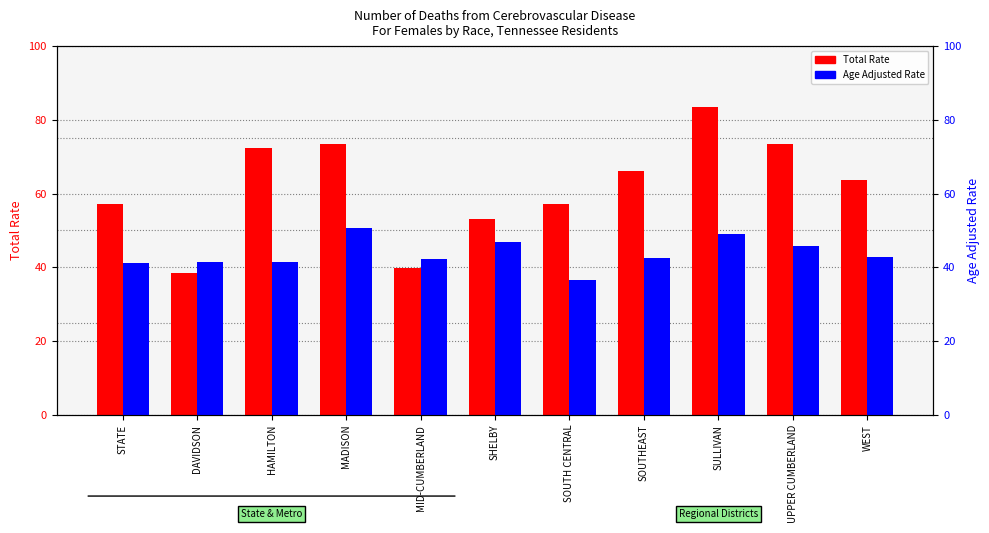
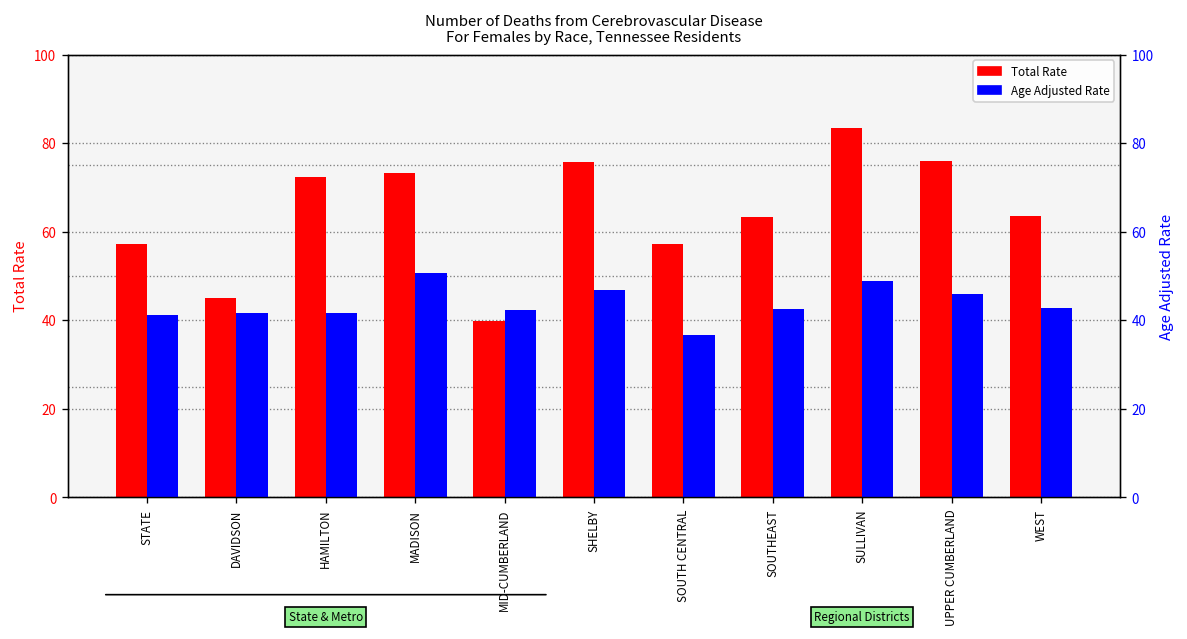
Total Rate, DAVIDSON: 38 -> 45
Total Rate, SHELBY: 53 -> 76
Total Rate, SOUTHEAST: 66 -> 63
Total Rate, UPPER CUMBERLAND: 73 -> 76
